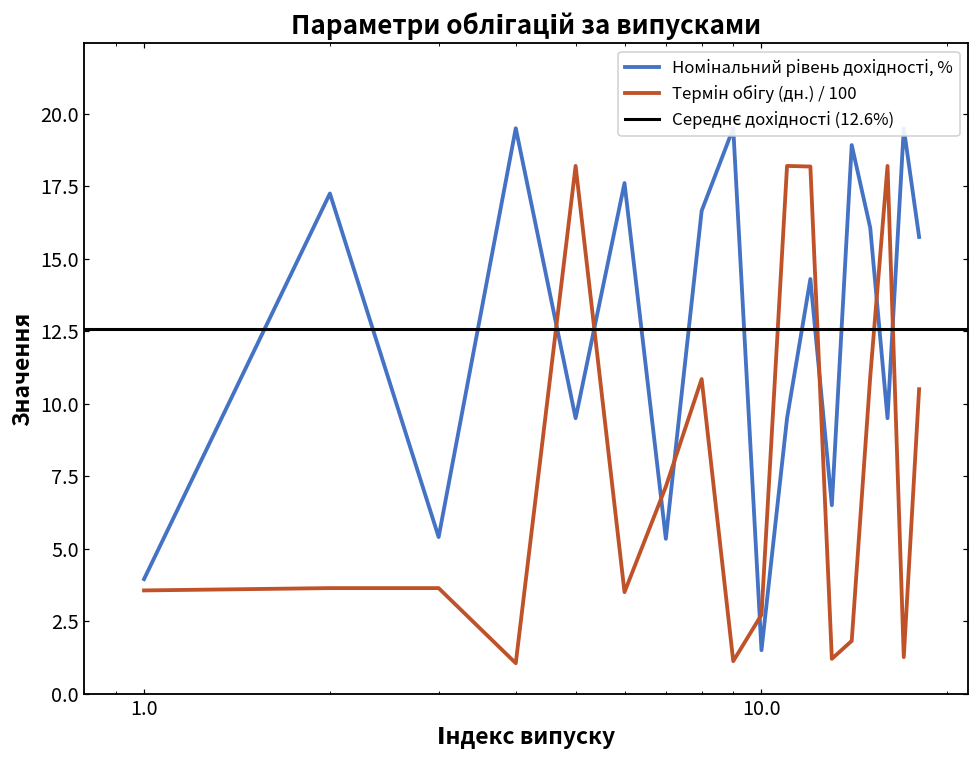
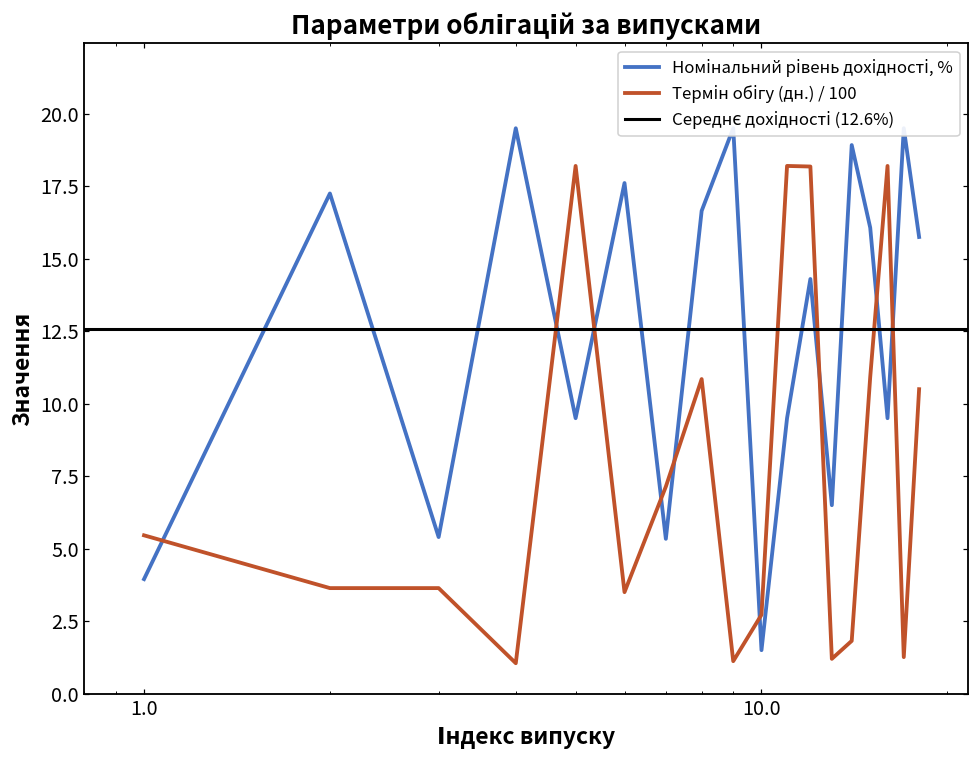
Термін обігу (дн.) / 100, 1.0: 3.6 -> 5.5
